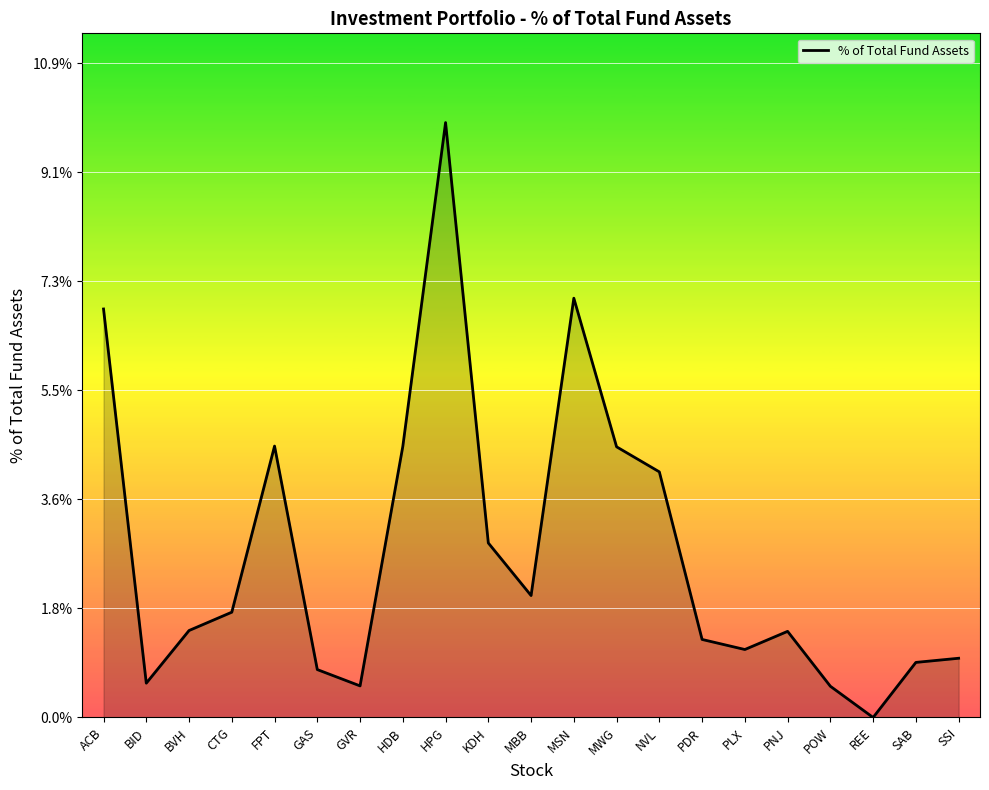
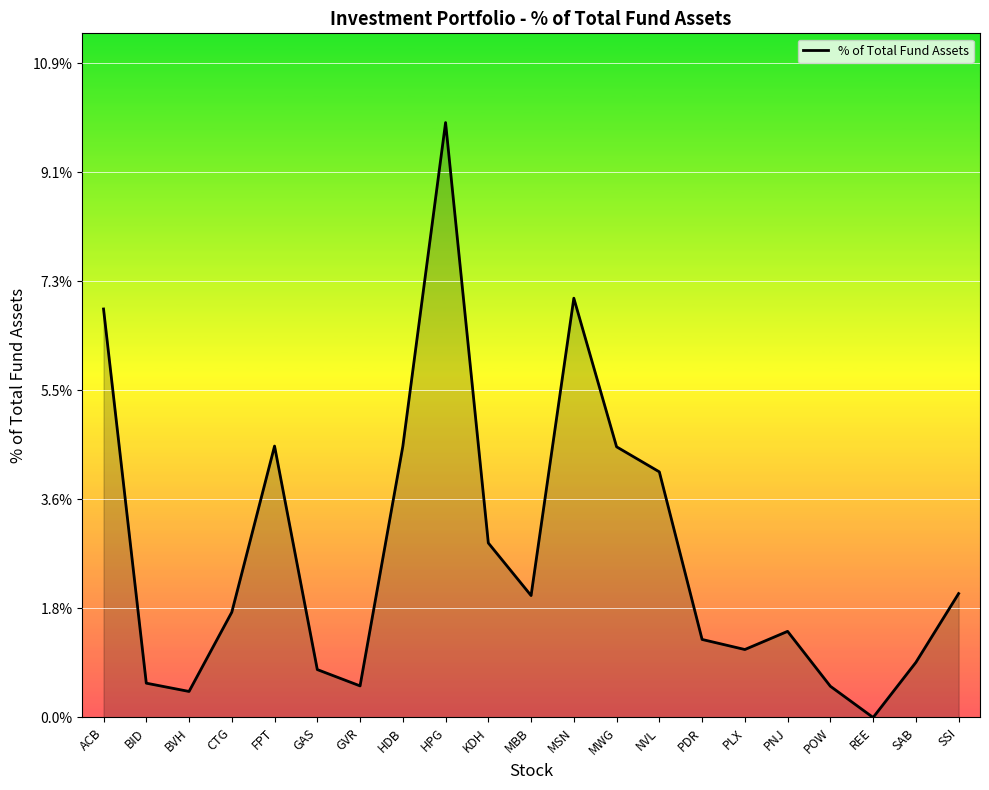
BVH: 1.5% -> 0.4%
SSI: 1.0% -> 2.1%
